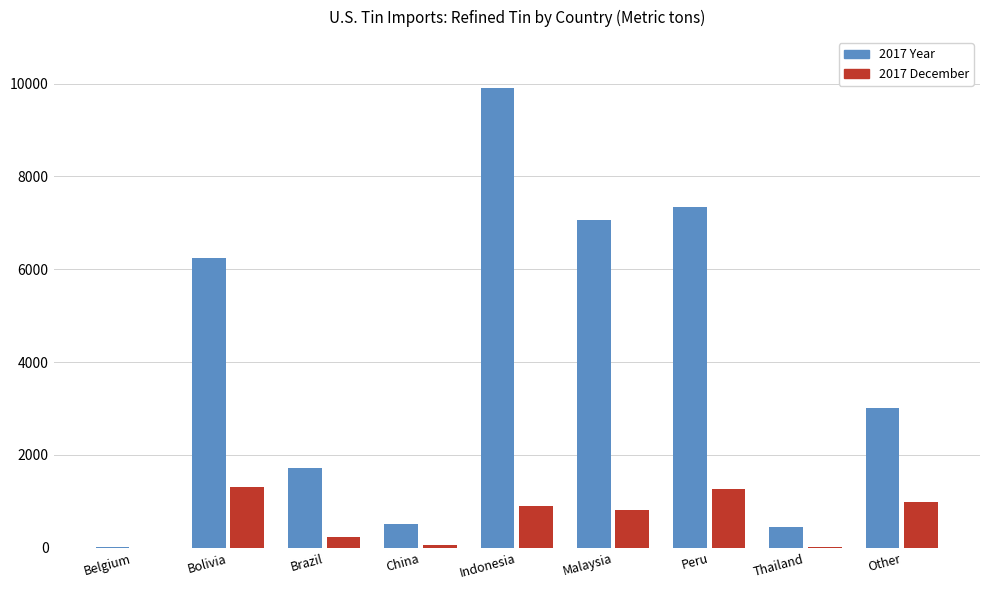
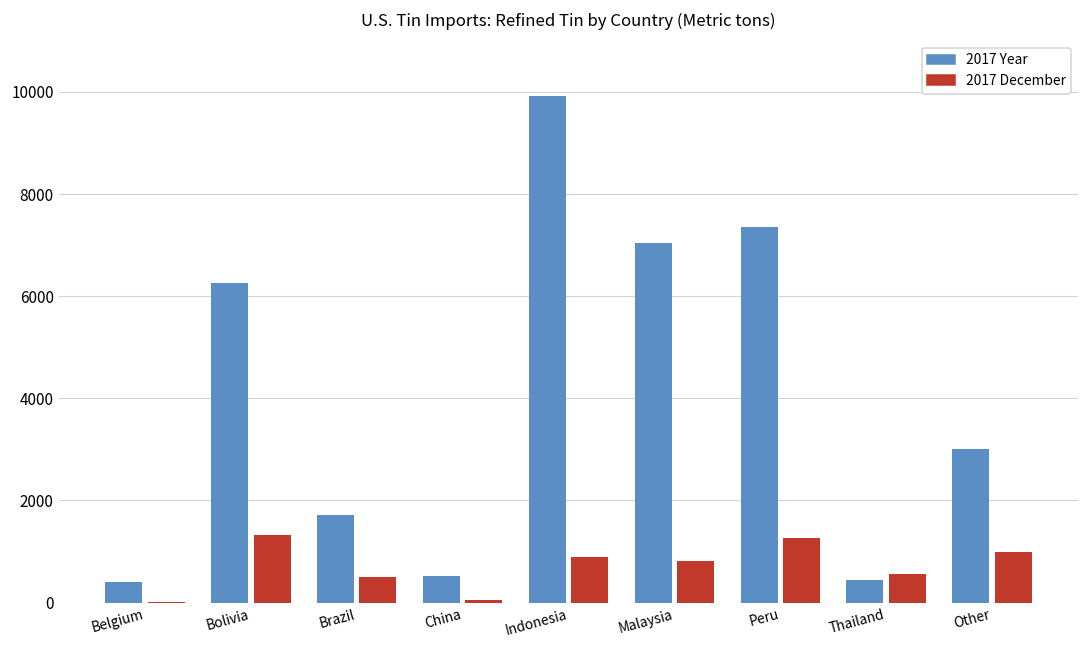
2017 Year, Belgium: 0 -> 400
2017 December, Brazil: 200 -> 500
2017 December, Thailand: 0 -> 600
